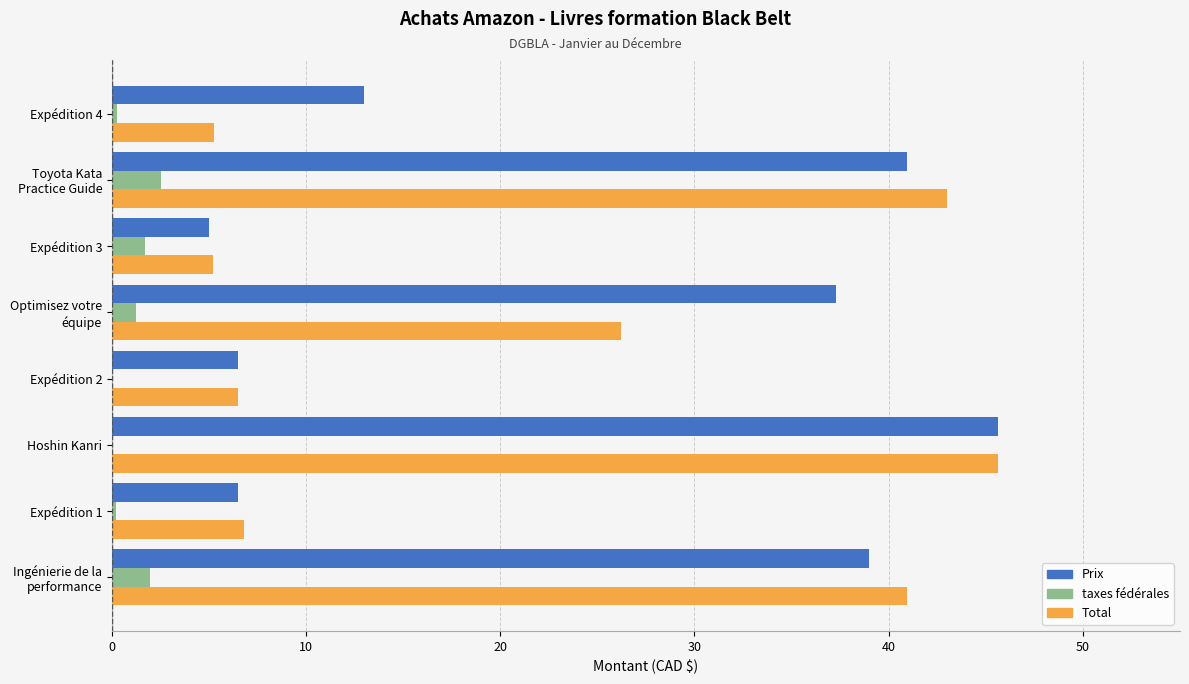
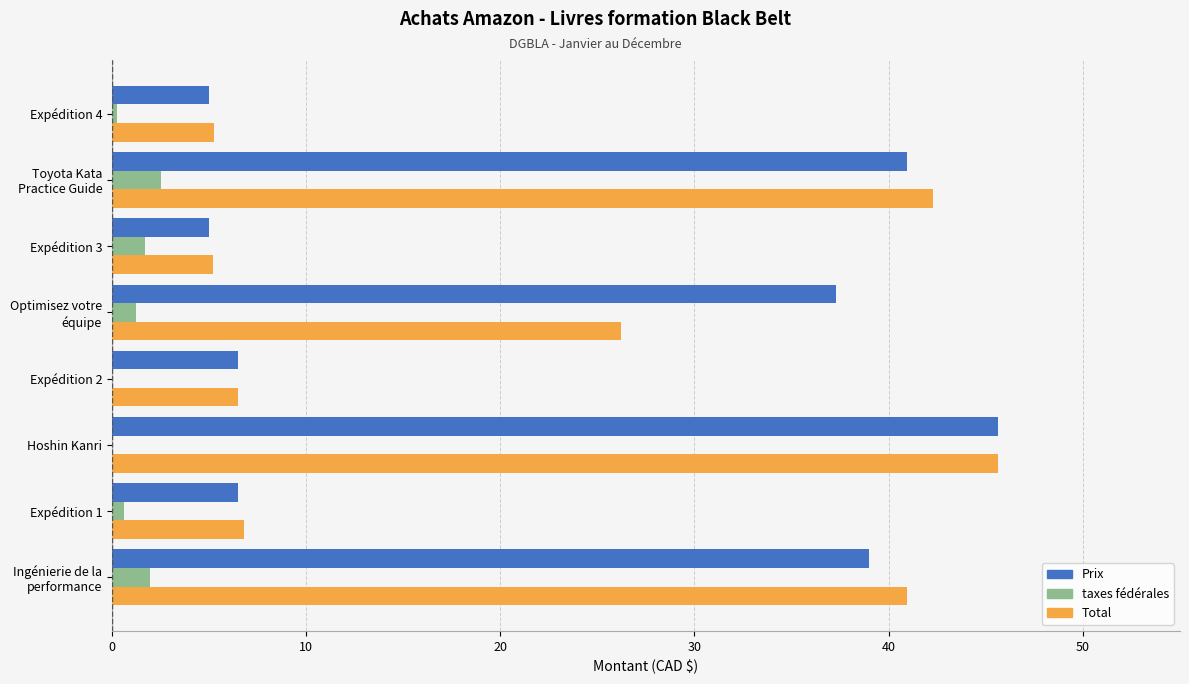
Prix, Expédition 4: 13.0 -> 5.0
Total, Toyota Kata Practice Guide: 43.0 -> 42.3
taxes fédérales, Expédition 1: 0.2 -> 0.6
